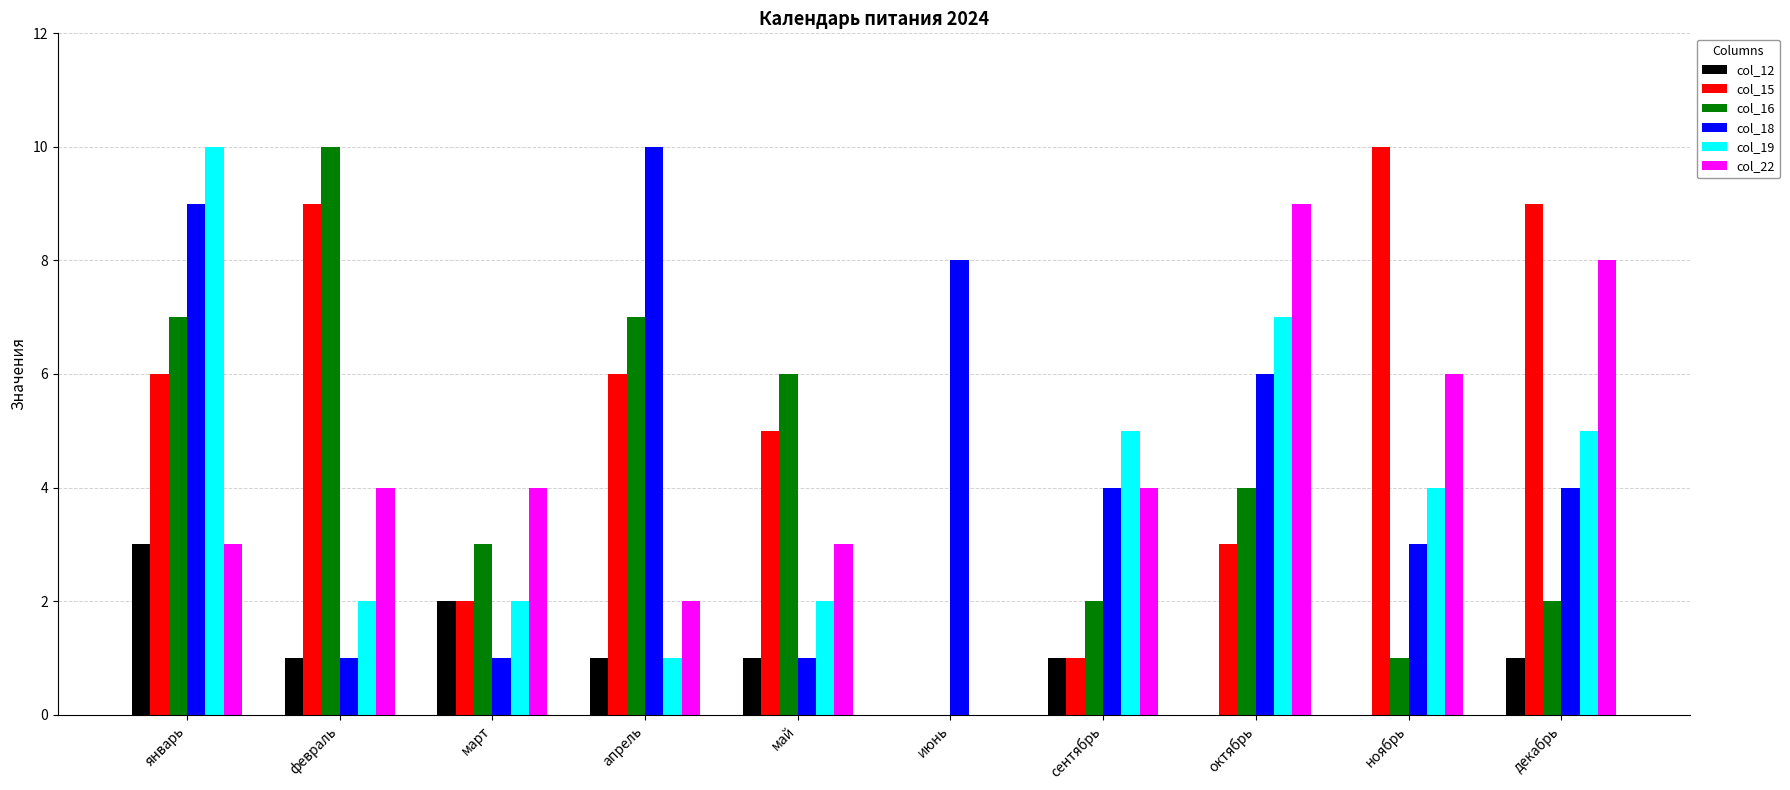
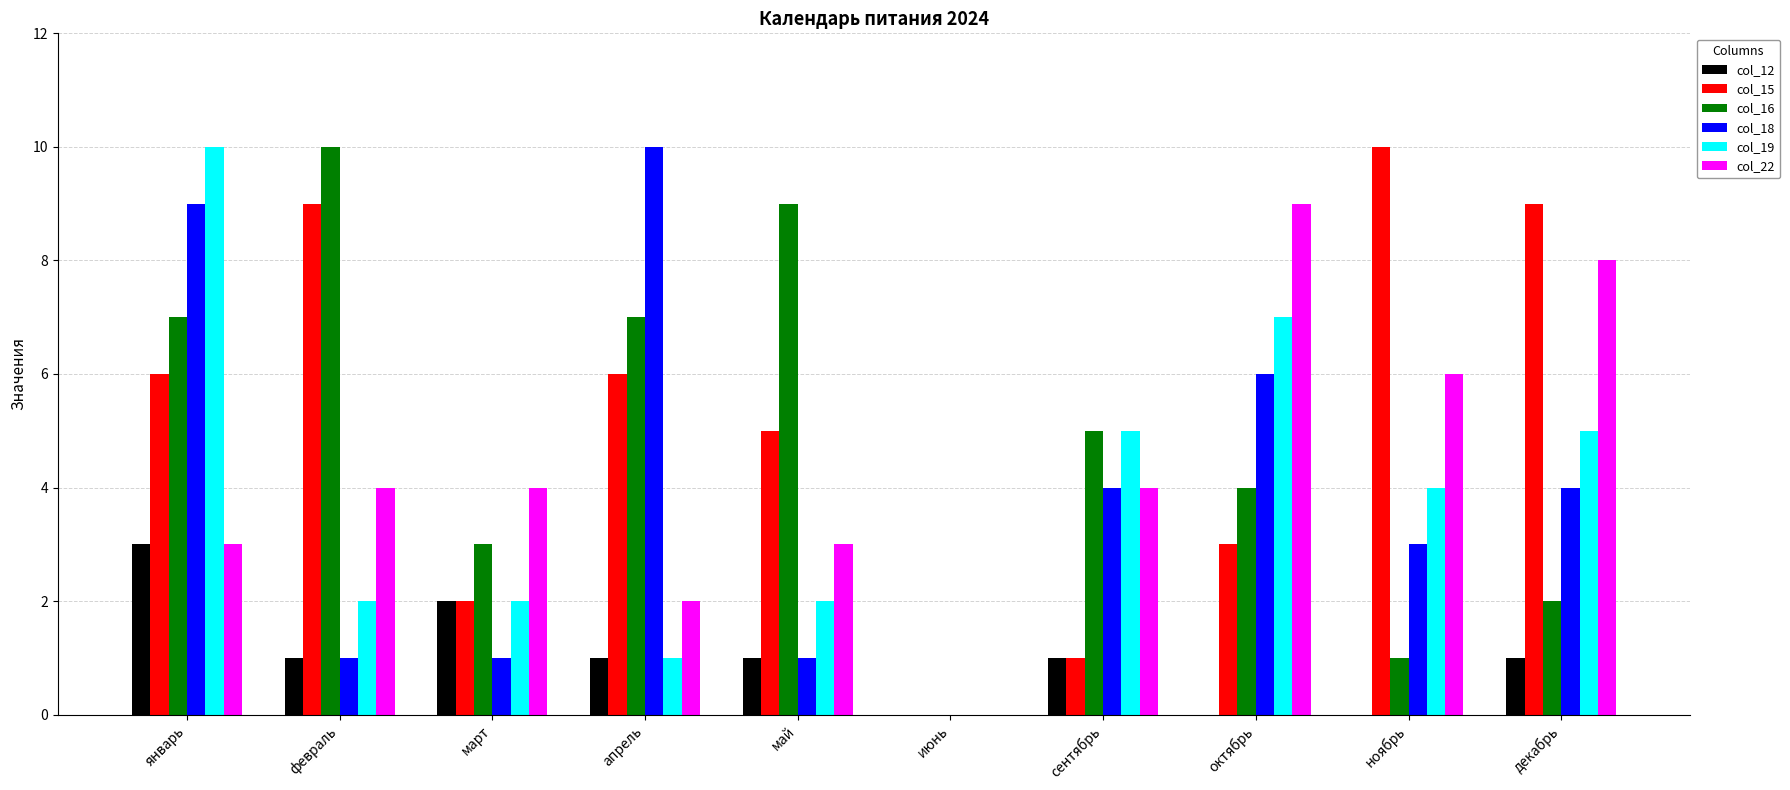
col_16, май: 6 -> 9
col_18, июнь: 8 -> 0
col_16, сентябрь: 2 -> 5
